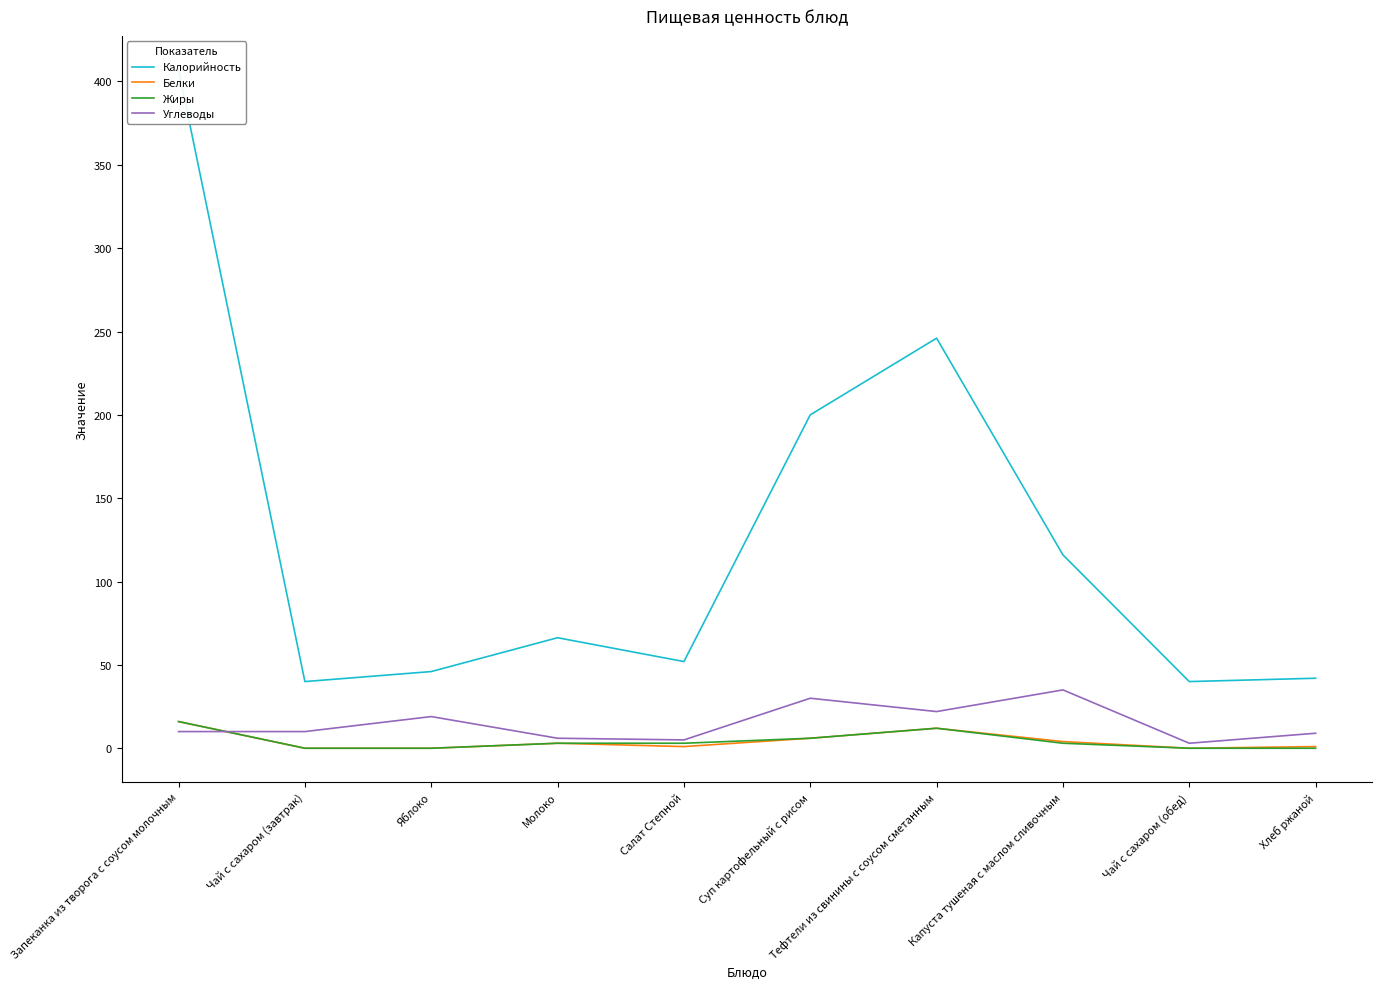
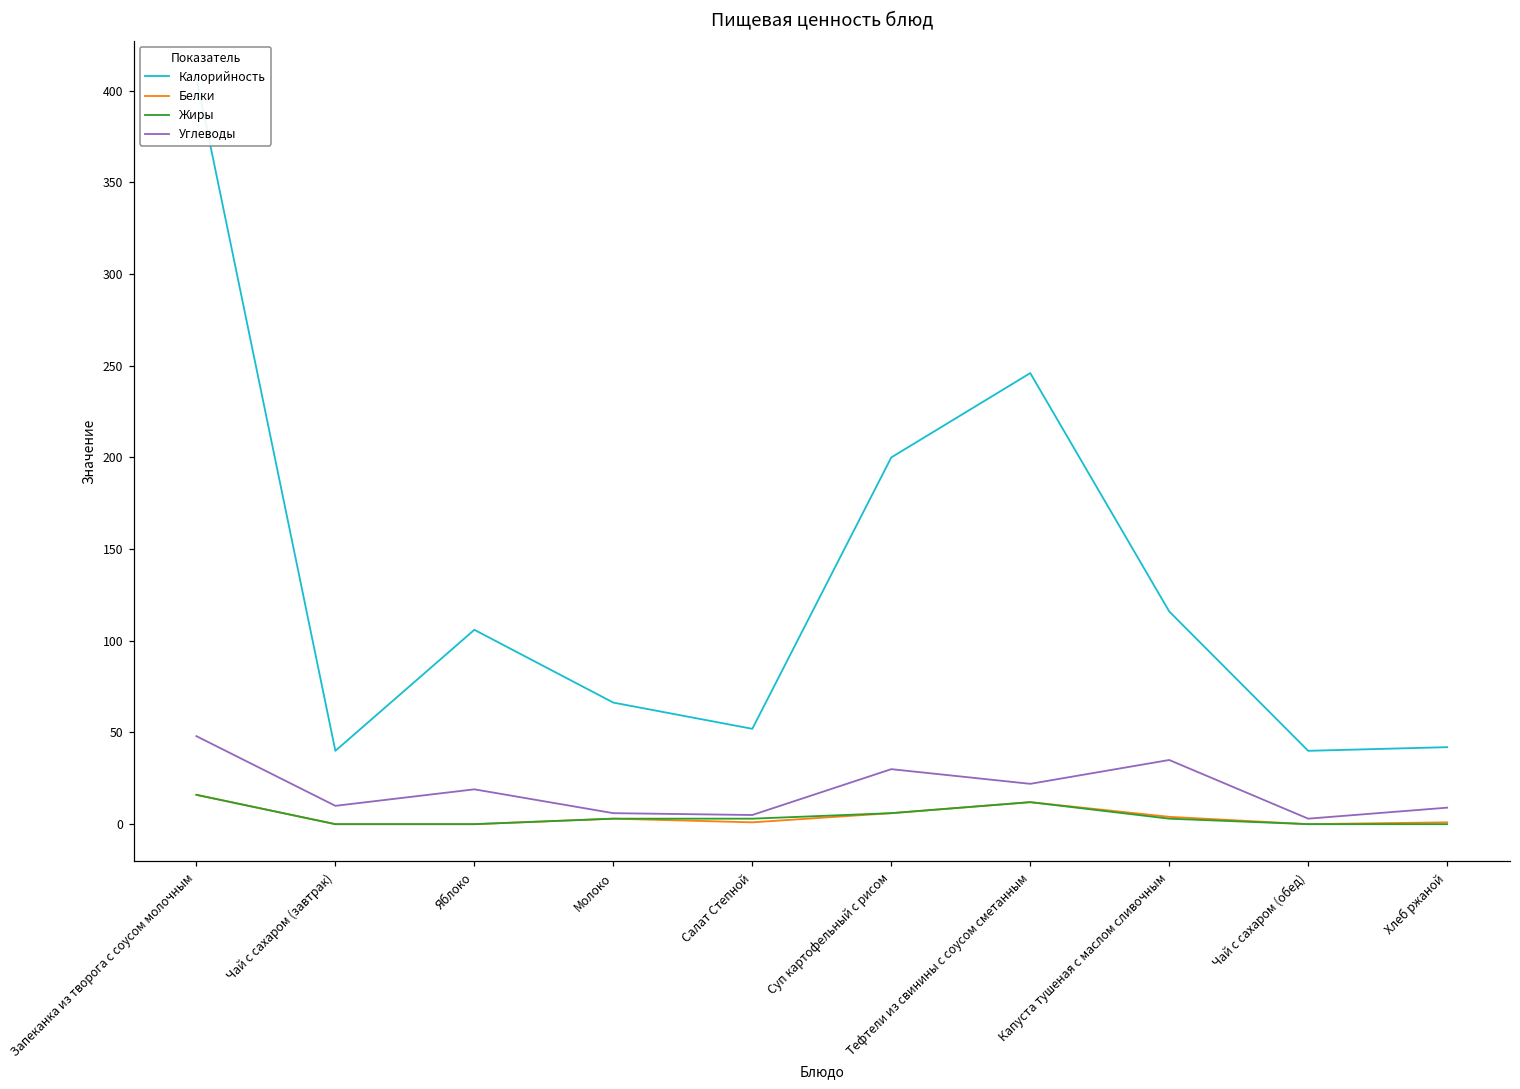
Углеводы, Запеканка из творога с соусом молочным: 10 -> 48
Калорийность, Яблоко: 46 -> 106
